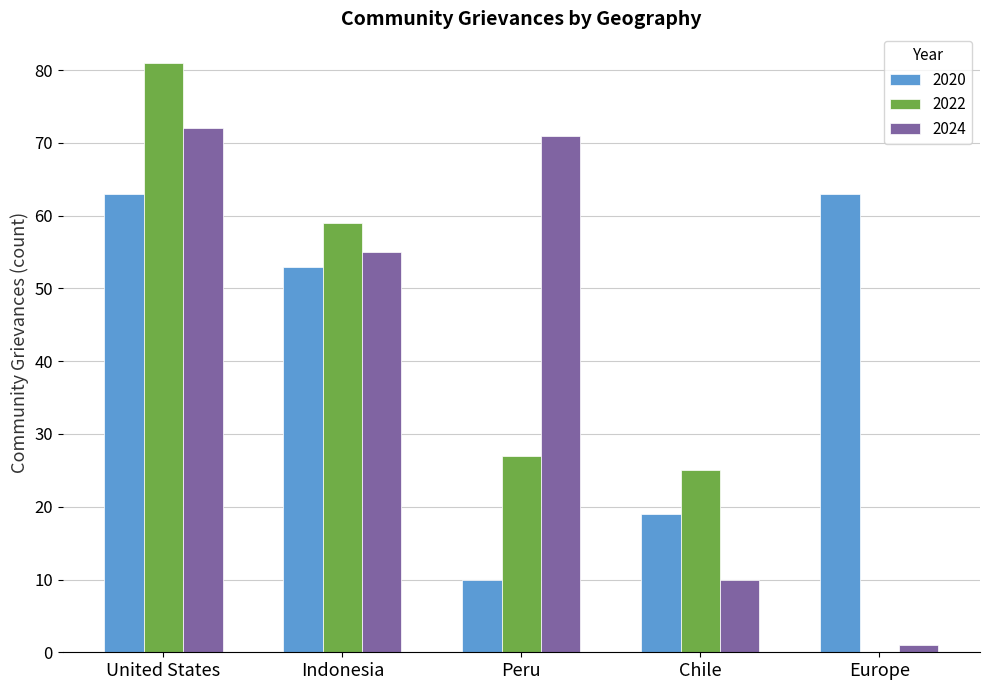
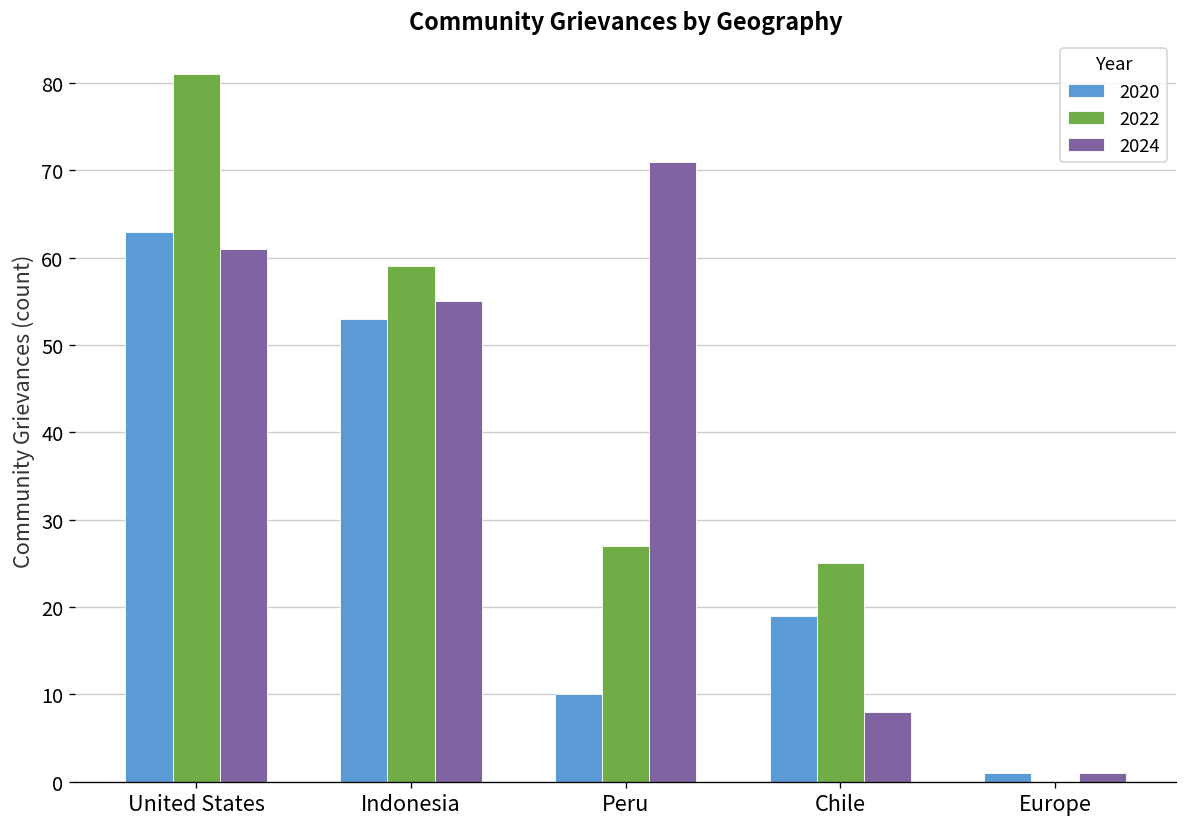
2024, United States: 72 -> 61
2024, Chile: 10 -> 8
2020, Europe: 63 -> 1
